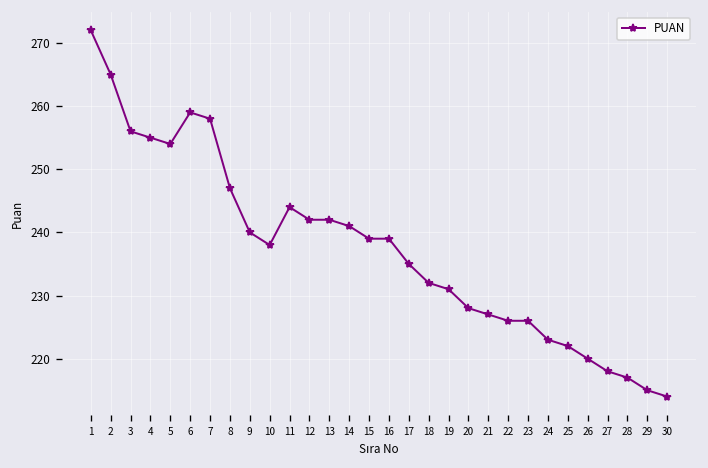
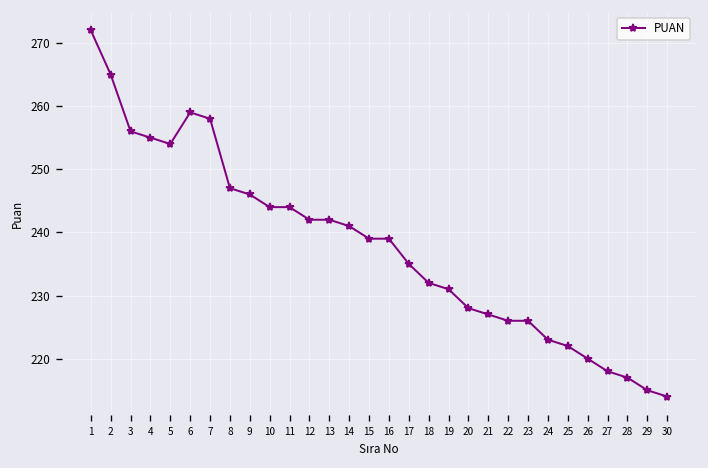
9: 240 -> 246
10: 238 -> 244
